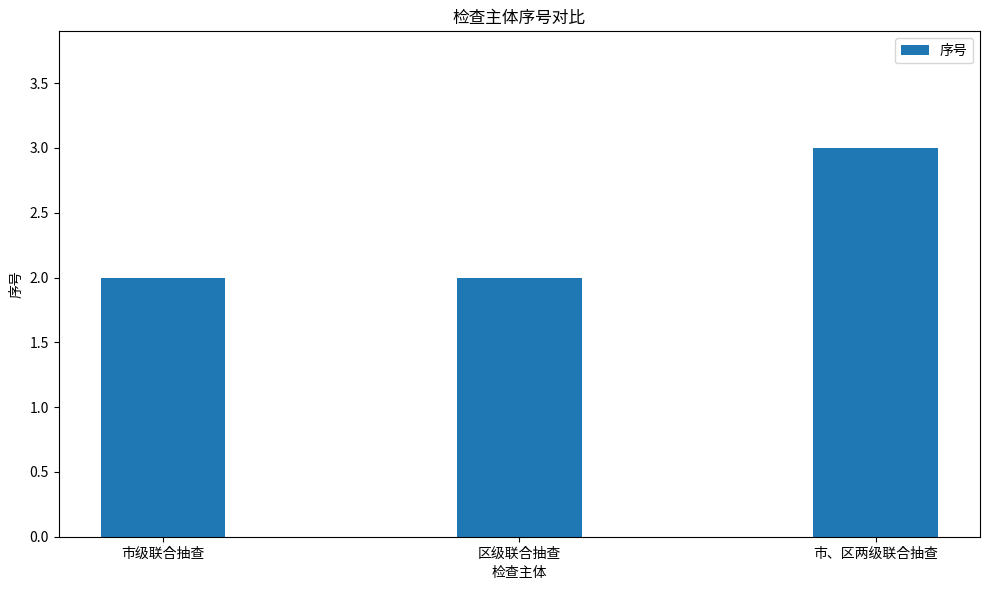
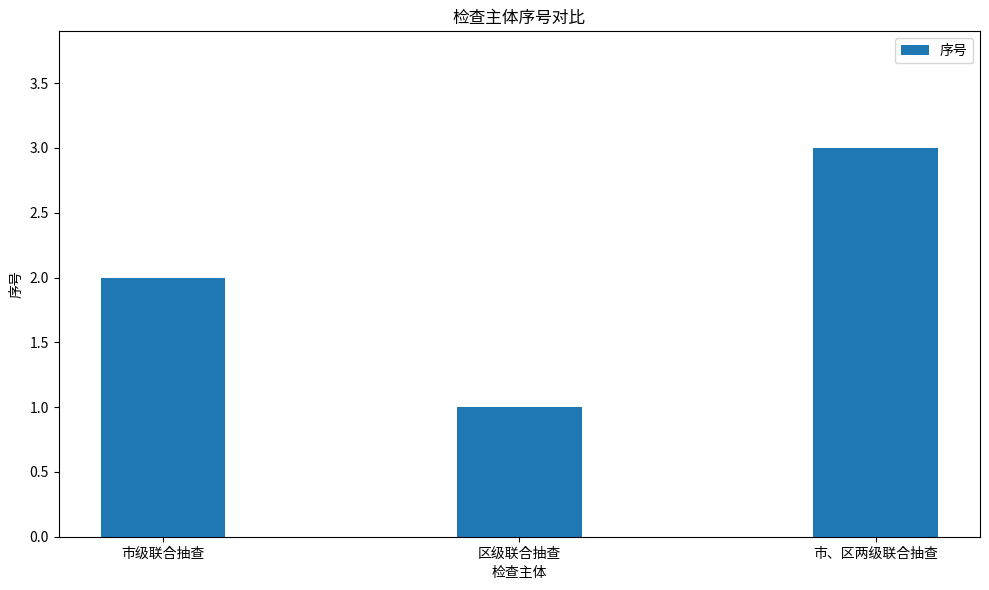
区级联合抽查: 2 -> 1
